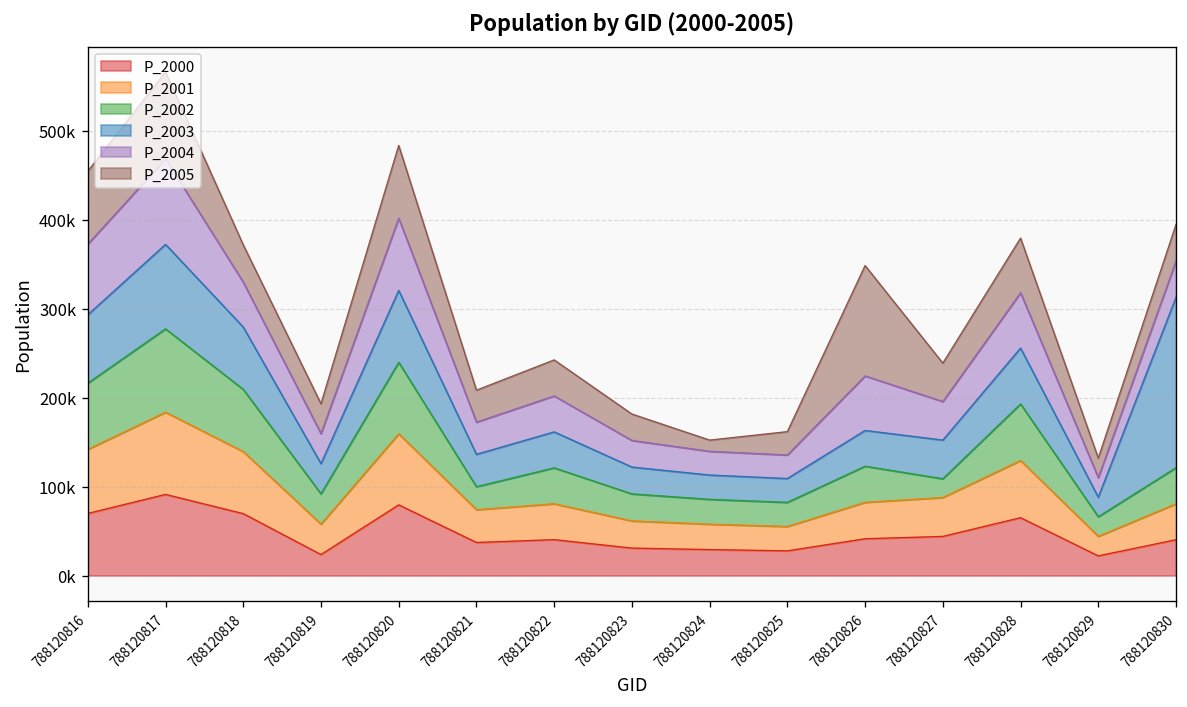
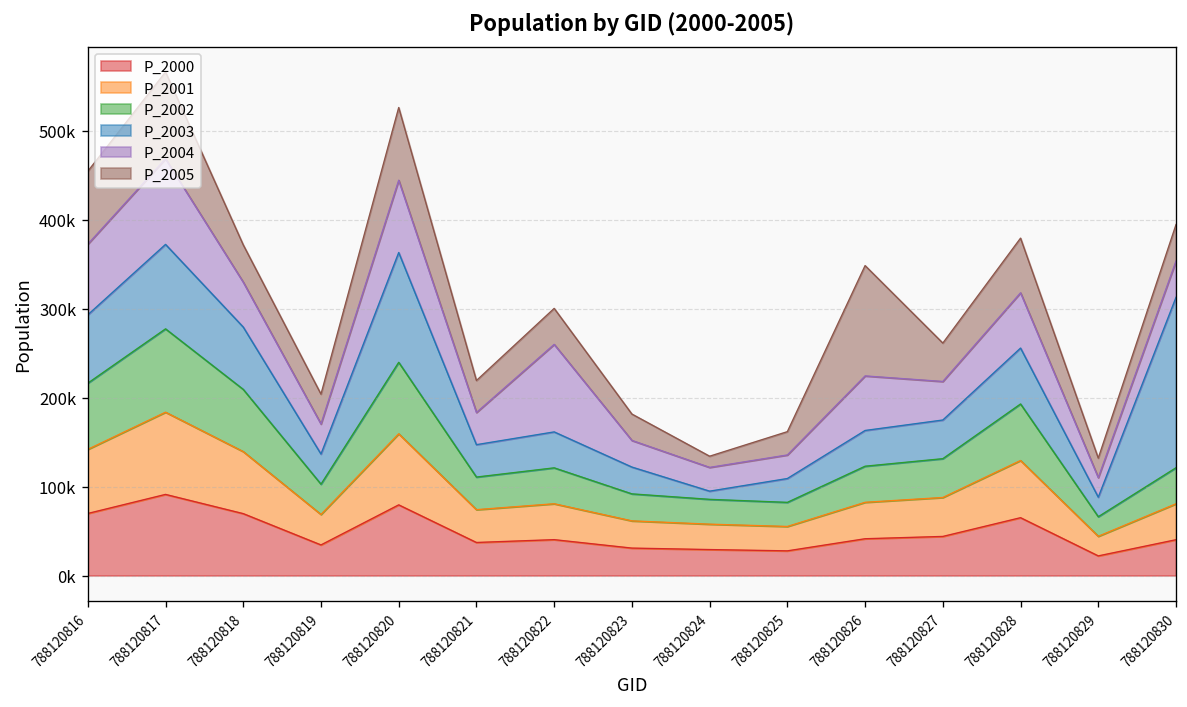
P_2000, 788120819: 20000 -> 30000
P_2003, 788120820: 80000 -> 120000
P_2002, 788120821: 30000 -> 40000
P_2004, 788120822: 40000 -> 100000
P_2003, 788120824: 30000 -> 10000
P_2002, 788120827: 20000 -> 40000
